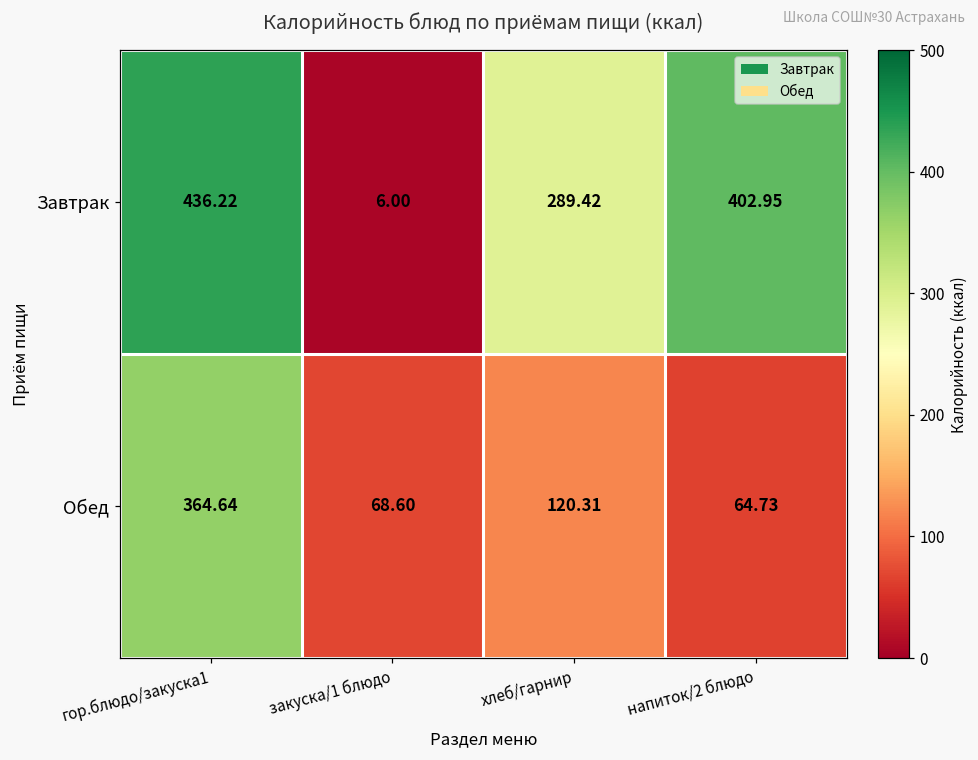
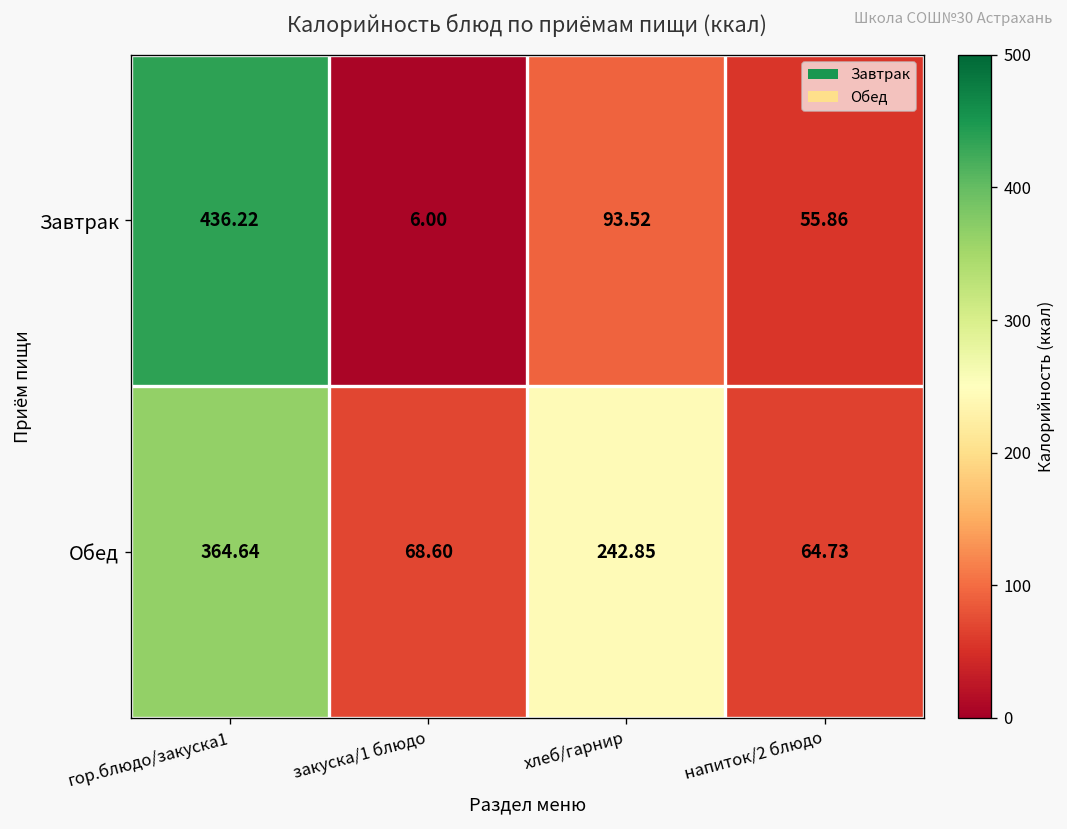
Завтрак, хлеб/гарнир: 289.42 -> 93.52
Завтрак, напиток/2 блюдо: 402.95 -> 55.86
Обед, хлеб/гарнир: 120.31 -> 242.85
